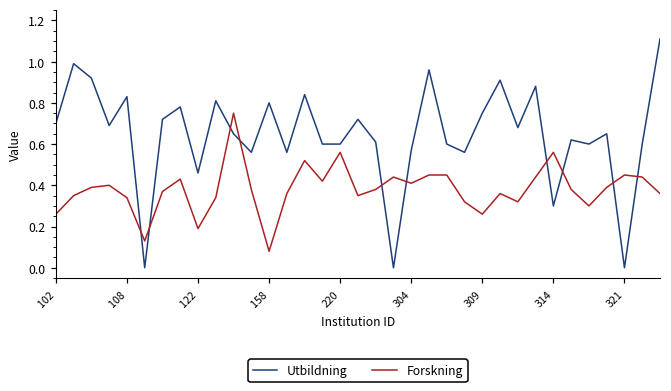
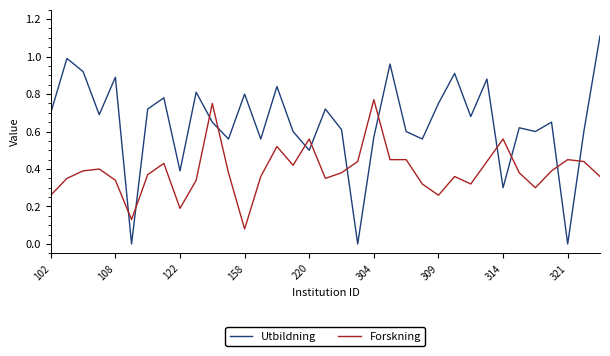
Utbildning, 108: 0.83 -> 0.89
Utbildning, 122: 0.46 -> 0.39
Utbildning, 220: 0.6 -> 0.5
Forskning, 304: 0.41 -> 0.77
